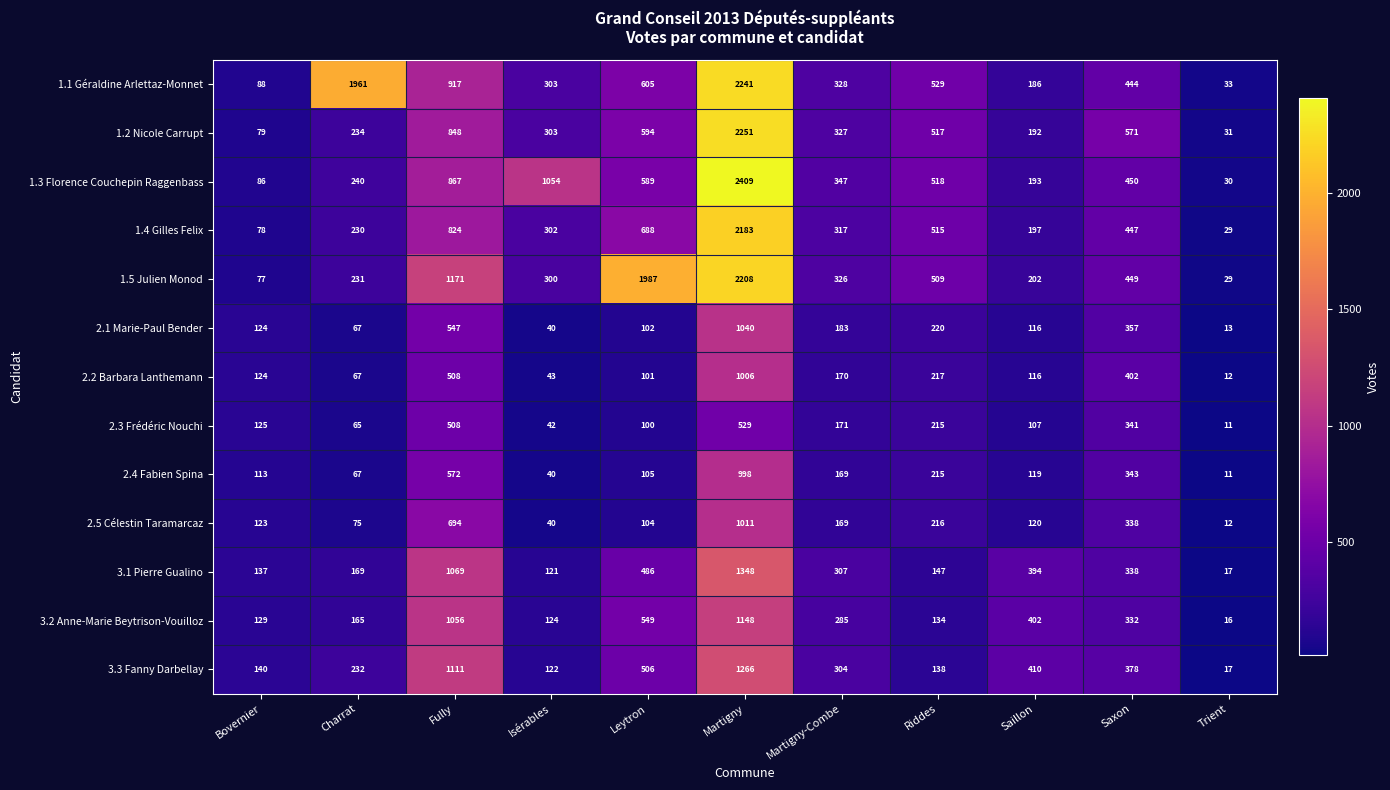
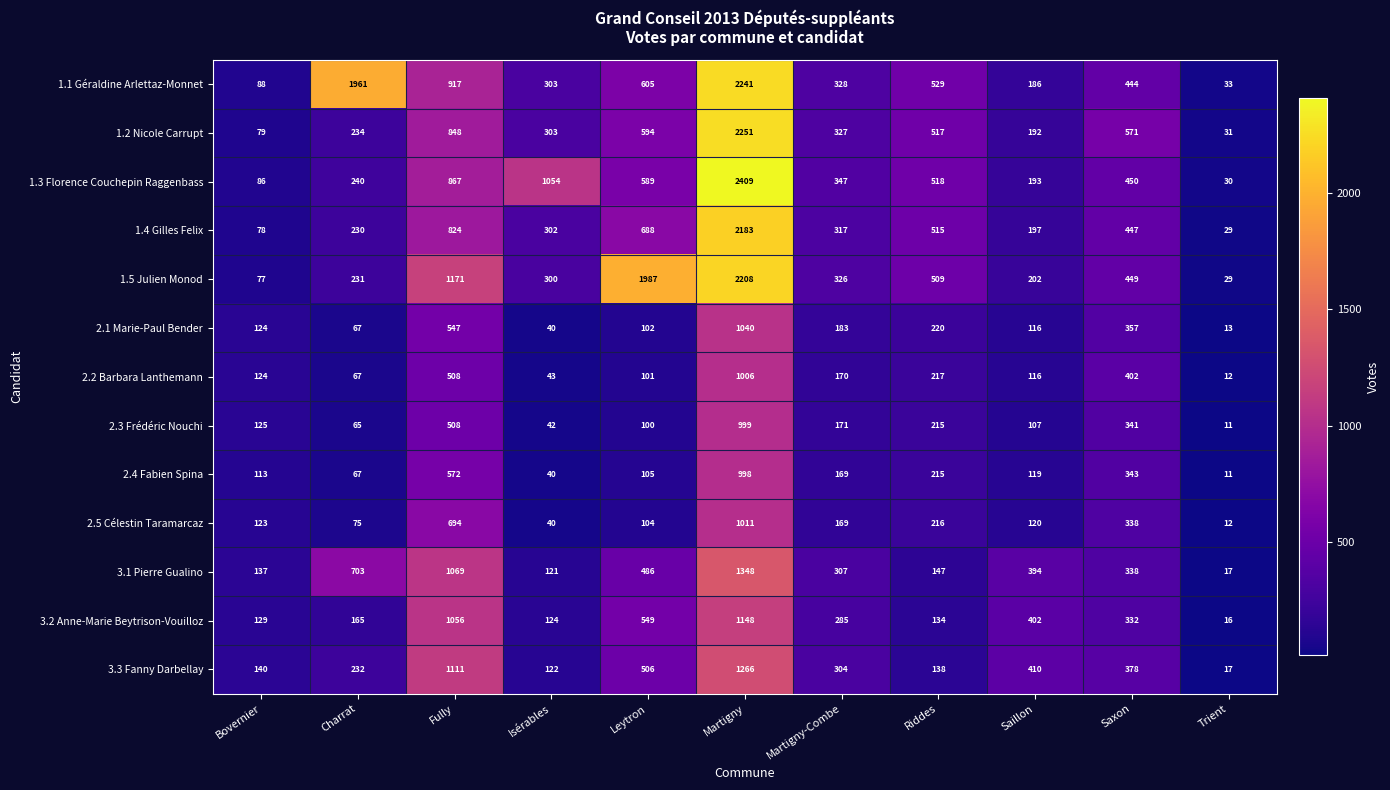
2.3 Frédéric Nouchi, Martigny: 529 -> 999
3.1 Pierre Gualino, Charrat: 169 -> 703
